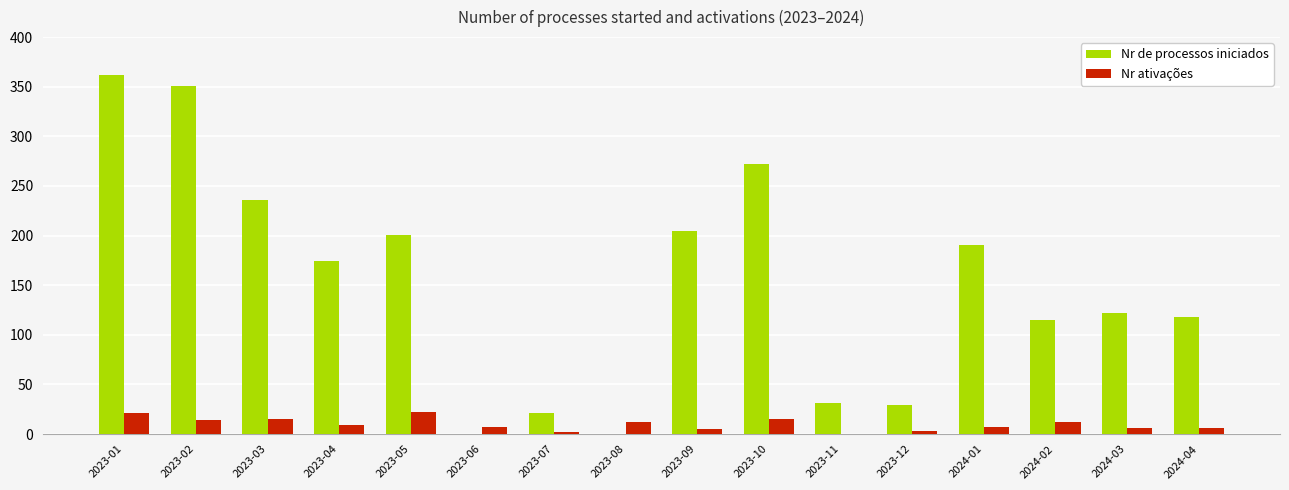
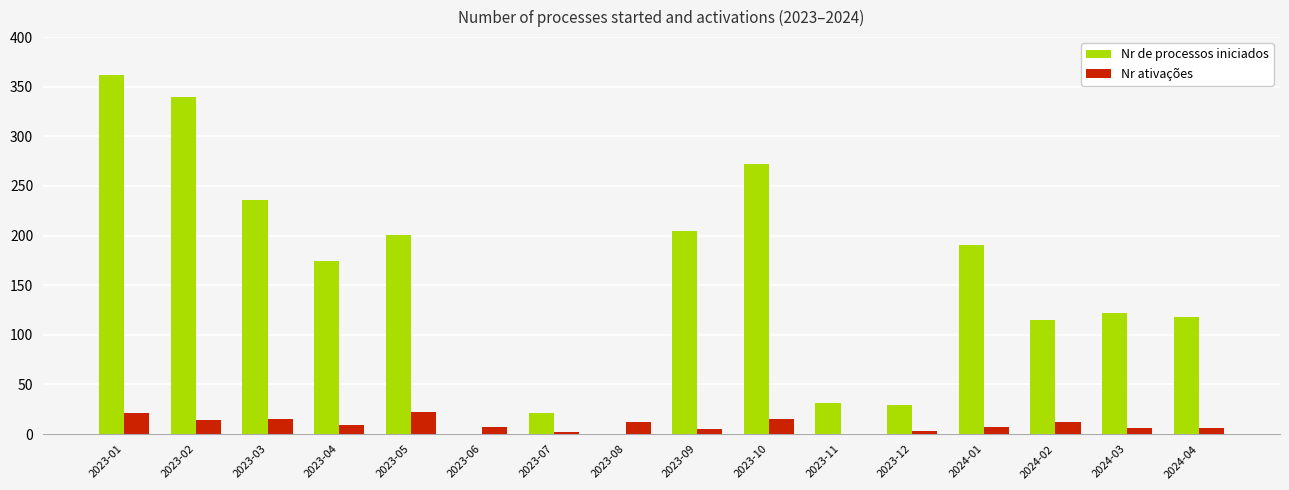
Nr de processos iniciados, 2023-02: 350 -> 340
